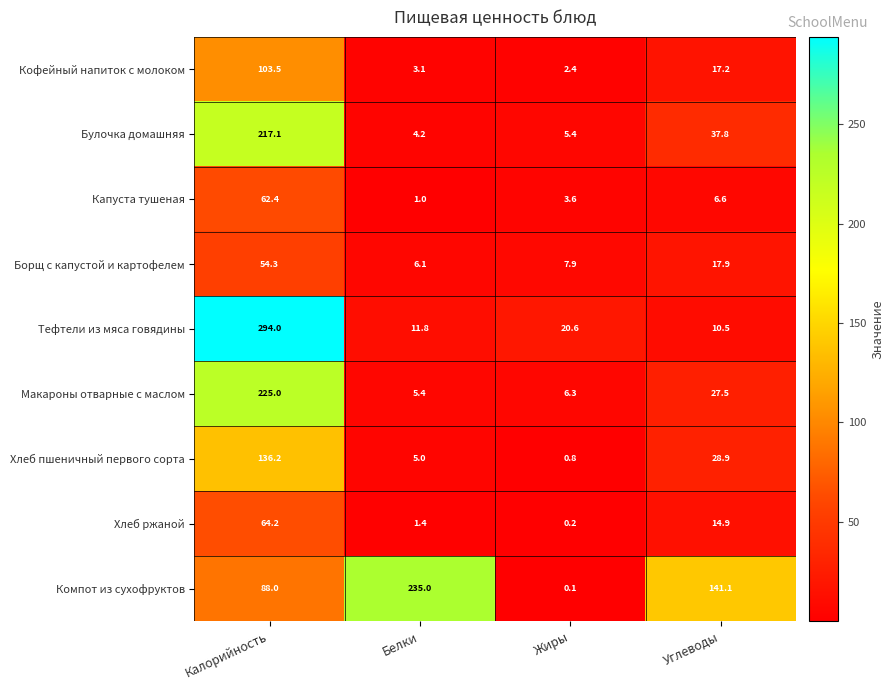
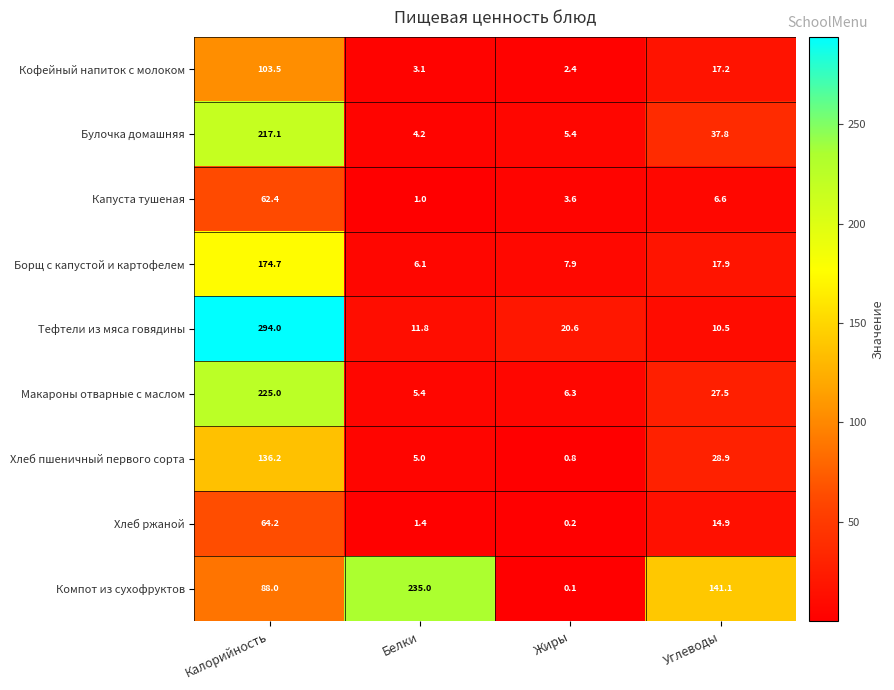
Борщ с капустой и картофелем, Калорийность: 54.3 -> 174.7
